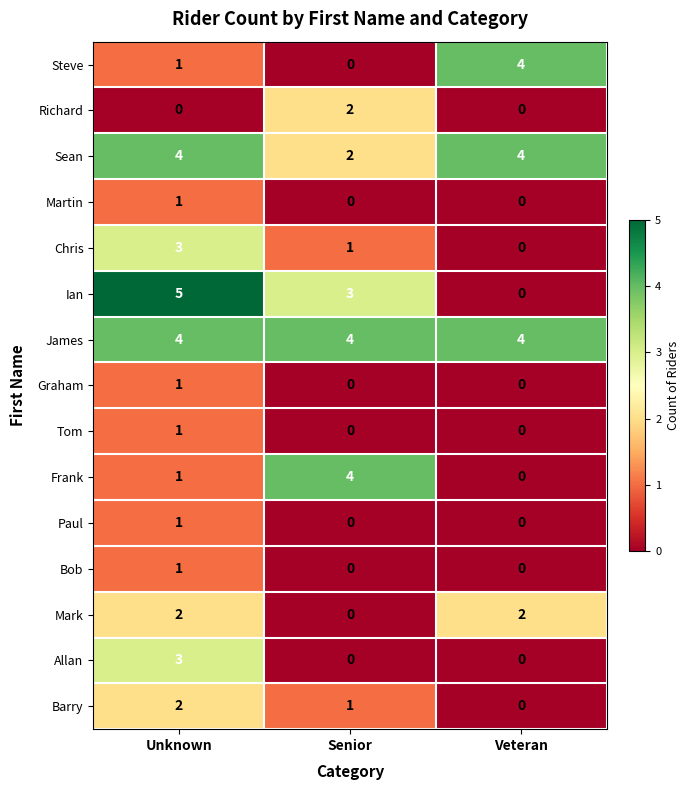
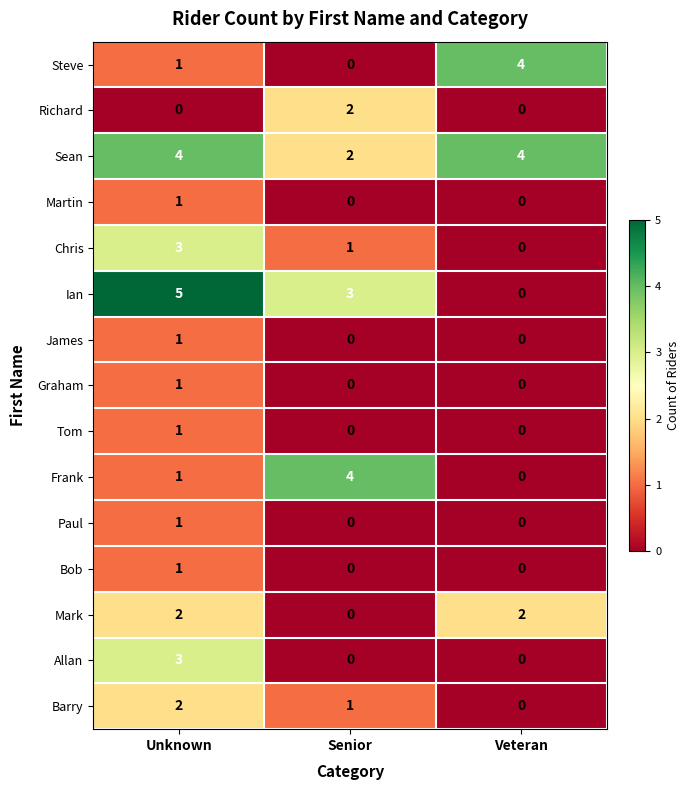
James, Unknown: 4 -> 1
James, Senior: 4 -> 0
James, Veteran: 4 -> 0
